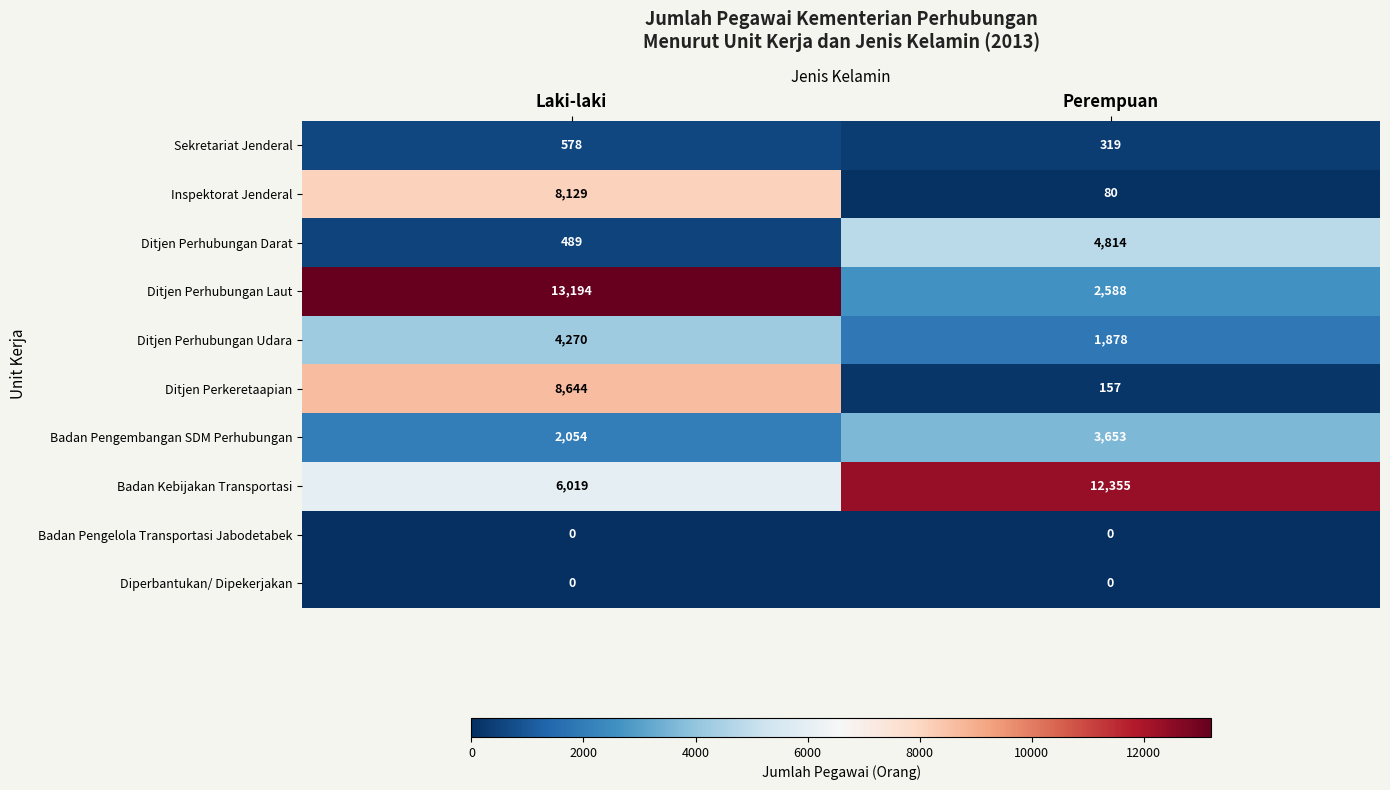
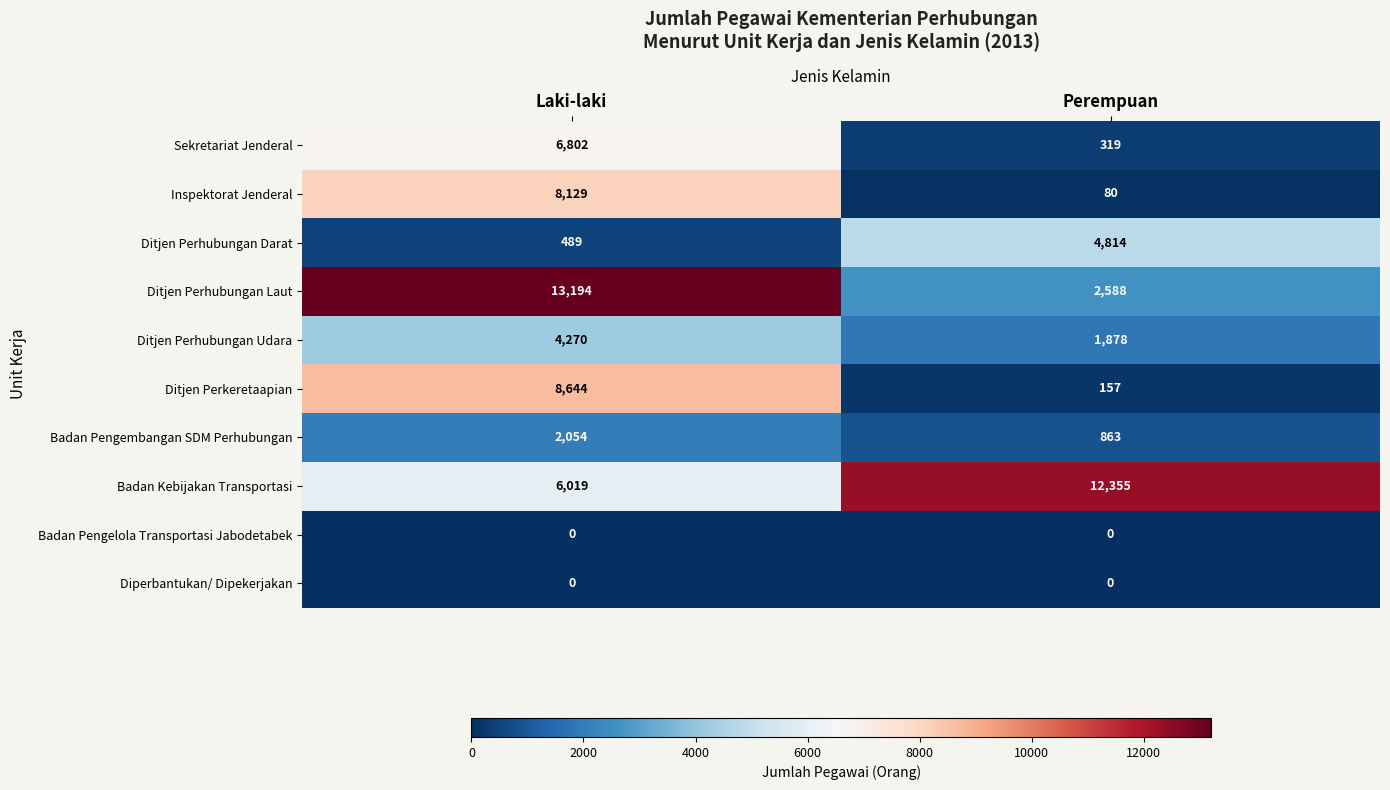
Sekretariat Jenderal, Laki-laki: 578 -> 6,802
Badan Pengembangan SDM Perhubungan, Perempuan: 3,653 -> 863
